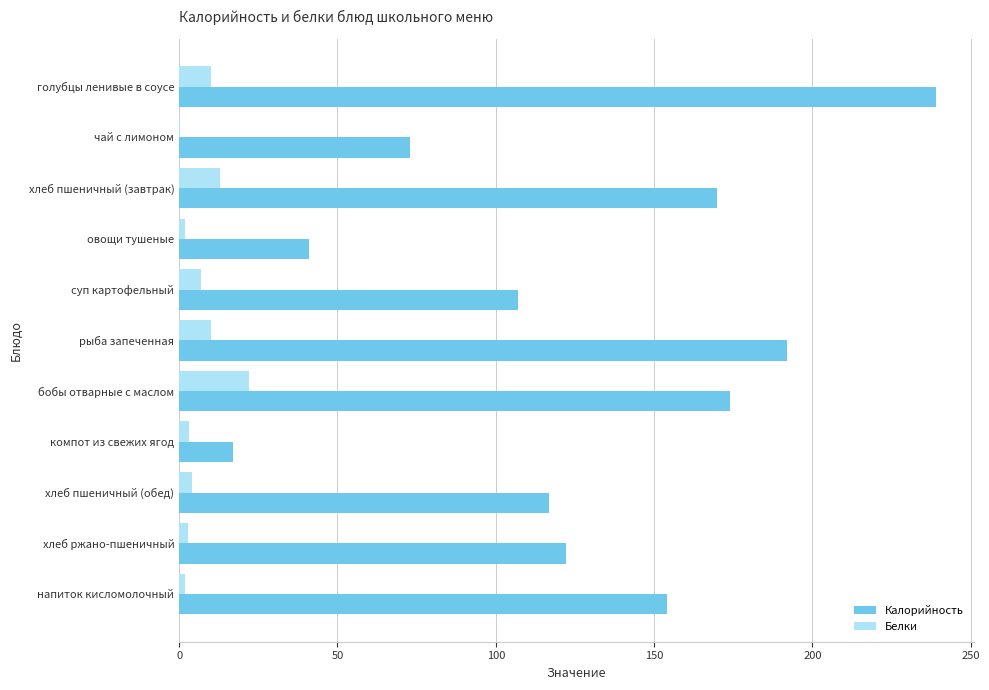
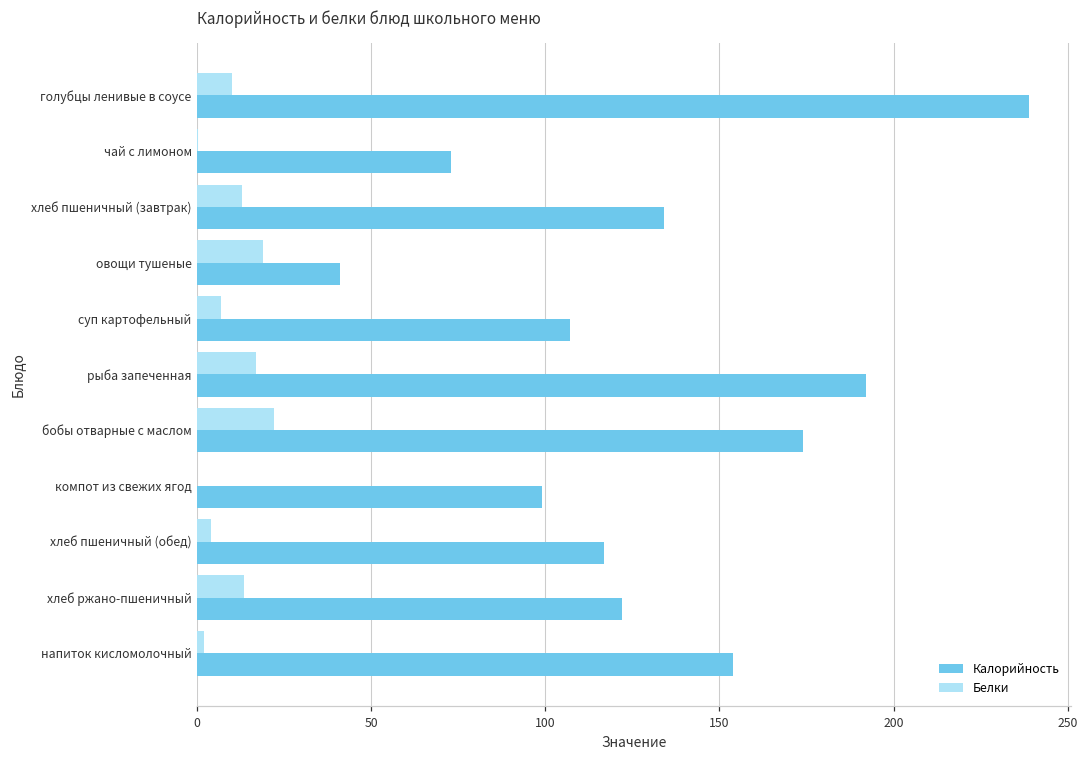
Калорийность, хлеб пшеничный (завтрак): 170 -> 134
Белки, овощи тушеные: 2 -> 19
Белки, рыба запеченная: 10 -> 17
Белки, компот из свежих ягод: 3 -> 0
Калорийность, компот из свежих ягод: 17 -> 99
Белки, хлеб ржано-пшеничный: 3 -> 13
